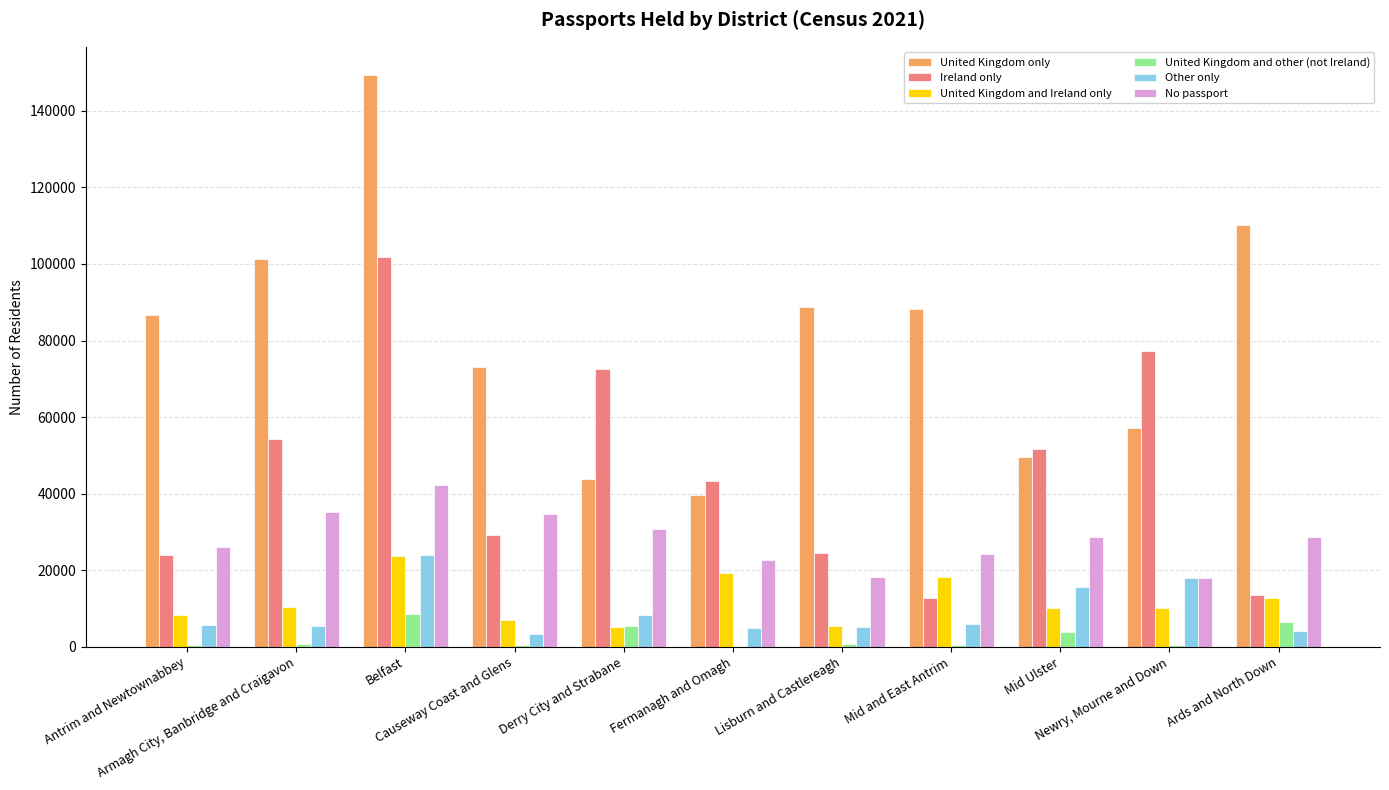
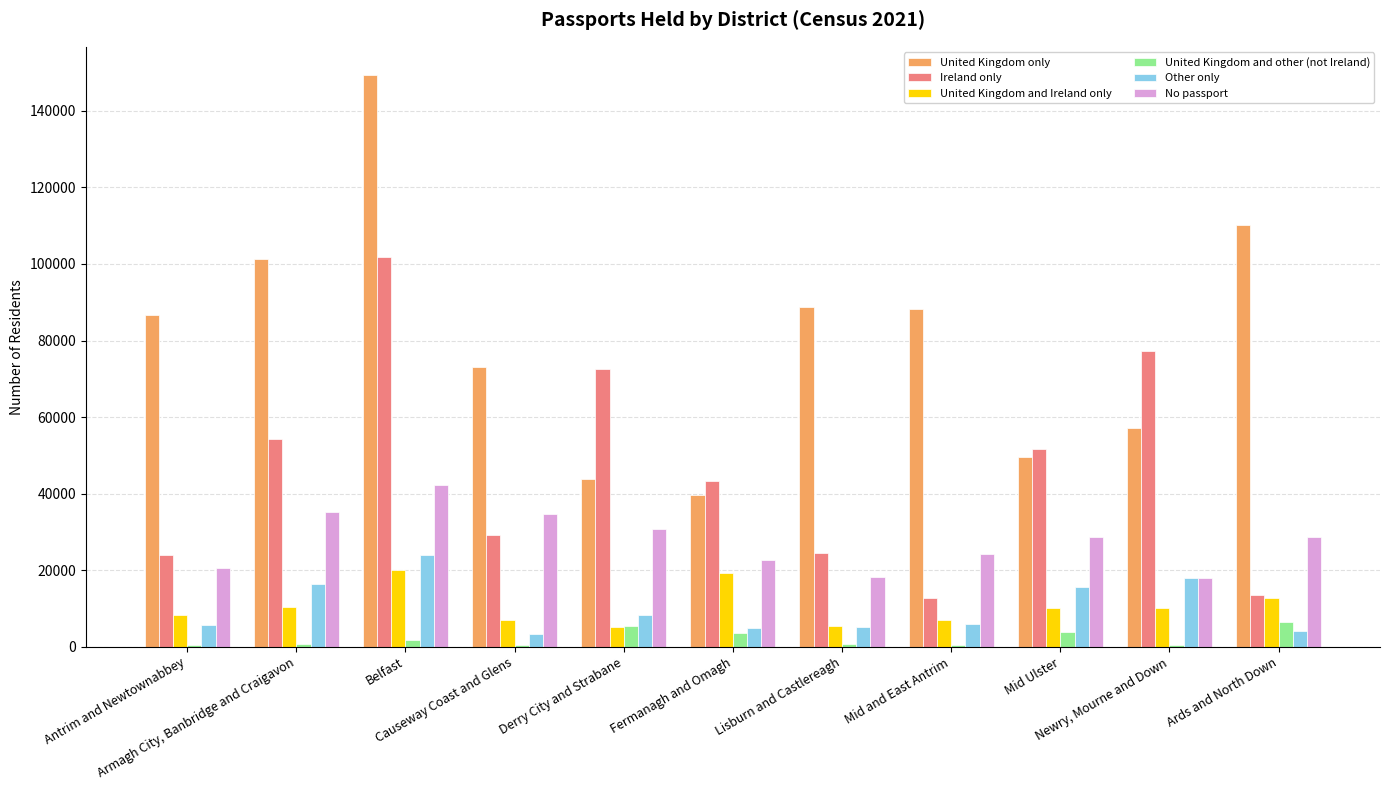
No passport, Antrim and Newtownabbey: 26000 -> 20000
Other only, Armagh City, Banbridge and Craigavon: 5000 -> 16000
United Kingdom and Ireland only, Belfast: 24000 -> 20000
United Kingdom and other (not Ireland), Belfast: 9000 -> 2000
United Kingdom and other (not Ireland), Fermanagh and Omagh: 0 -> 4000
United Kingdom and Ireland only, Mid and East Antrim: 18000 -> 7000
